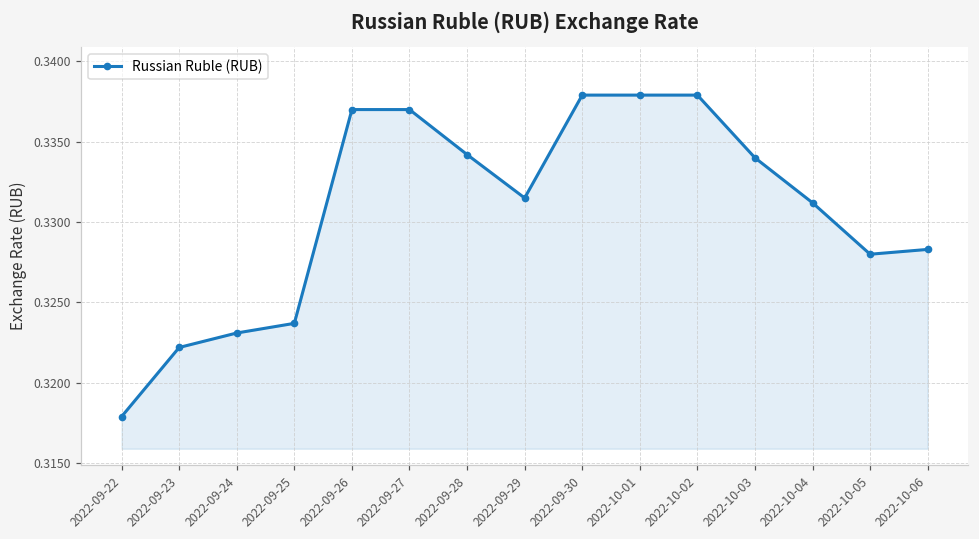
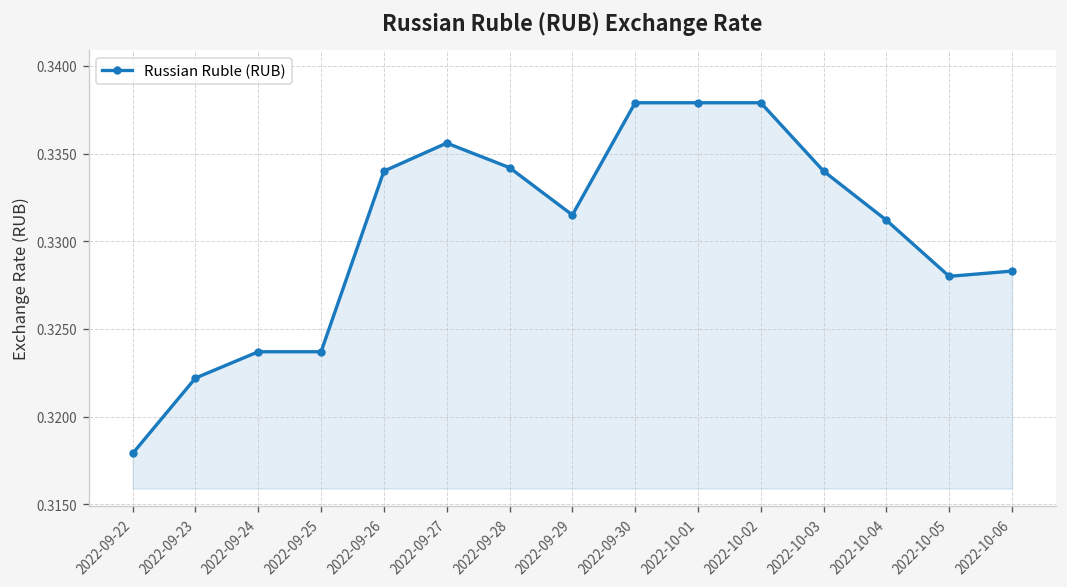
2022-09-24: 0.3231 -> 0.3237
2022-09-26: 0.337 -> 0.334
2022-09-27: 0.3370 -> 0.3356
